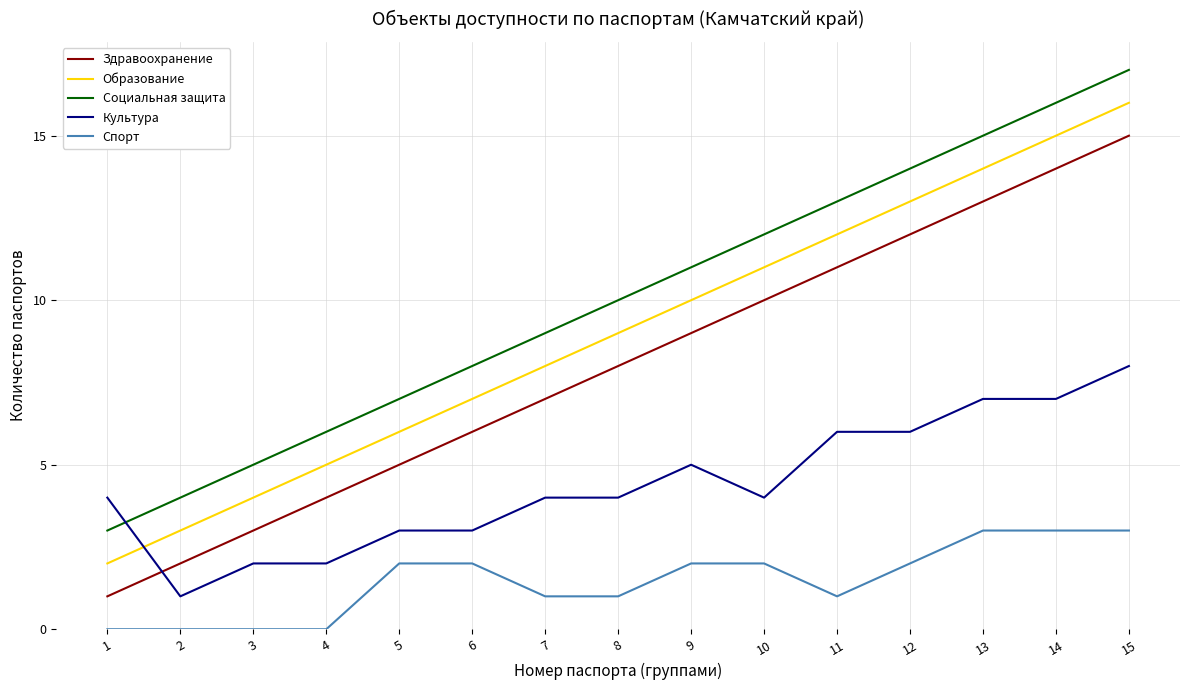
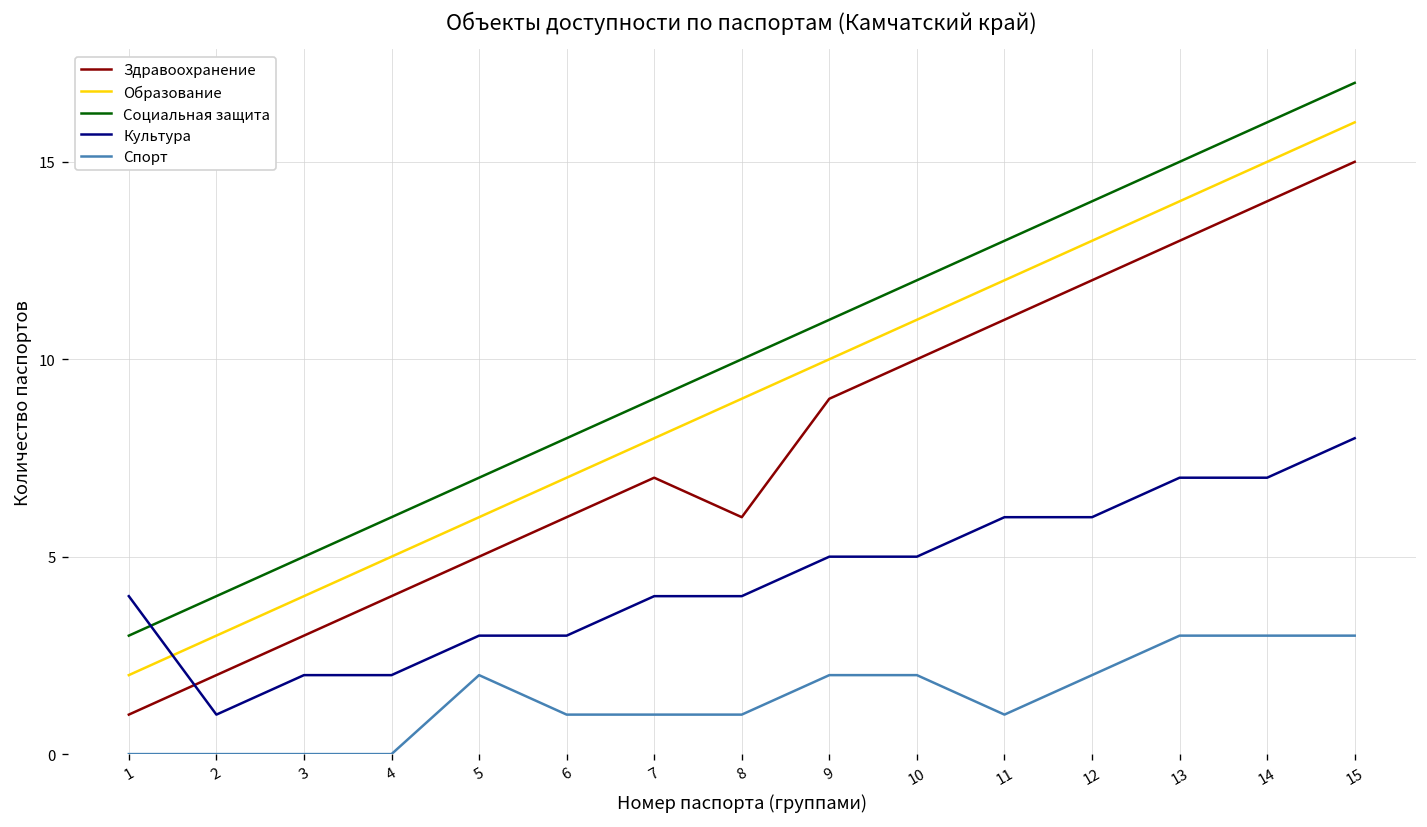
Спорт, 6: 2 -> 1
Здравоохранение, 8: 8 -> 6
Культура, 10: 4 -> 5
